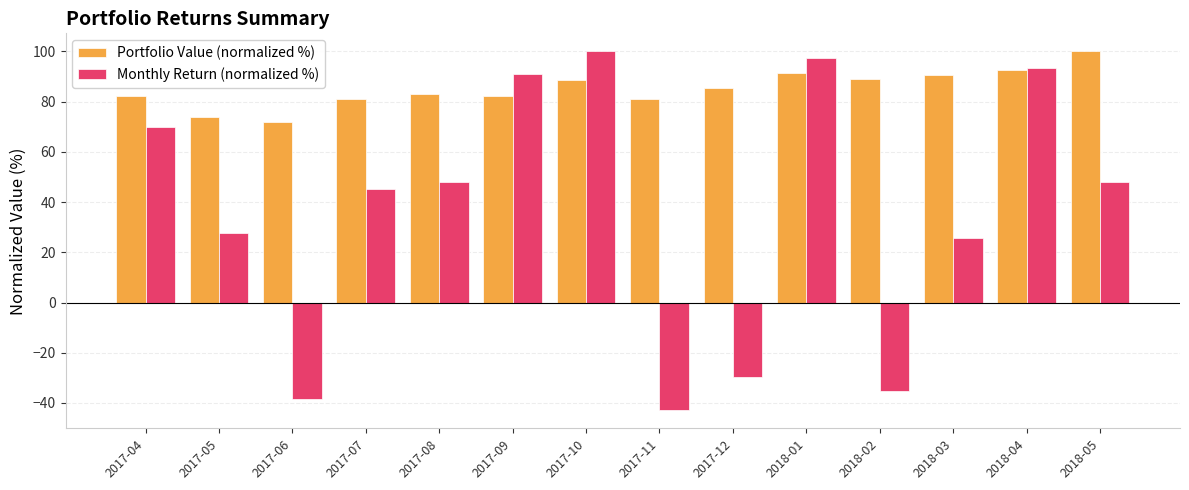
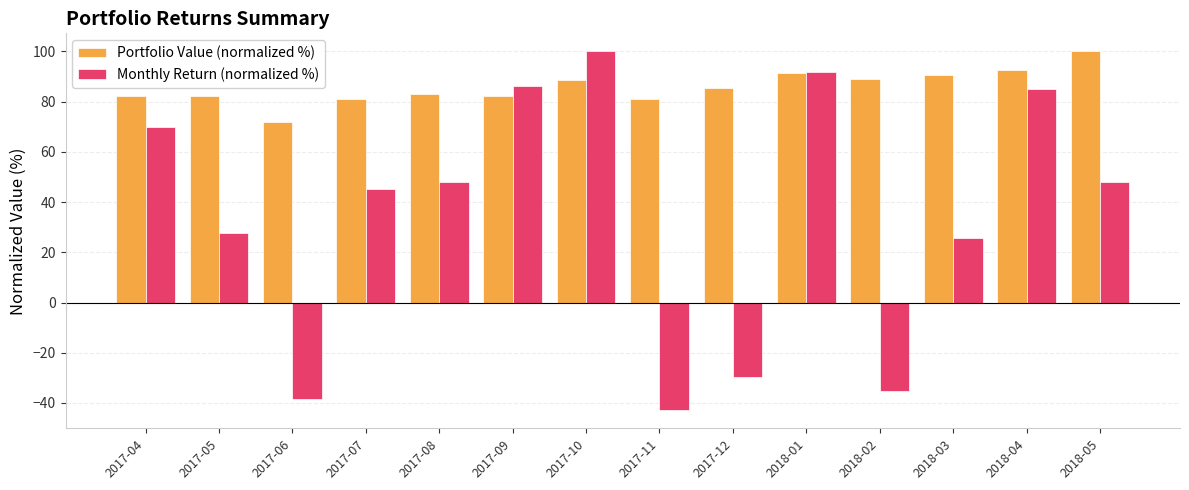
Portfolio Value (normalized %), 2017-05: 74 -> 82
Monthly Return (normalized %), 2017-09: 91 -> 86
Monthly Return (normalized %), 2018-01: 97 -> 92
Monthly Return (normalized %), 2018-04: 93 -> 85
